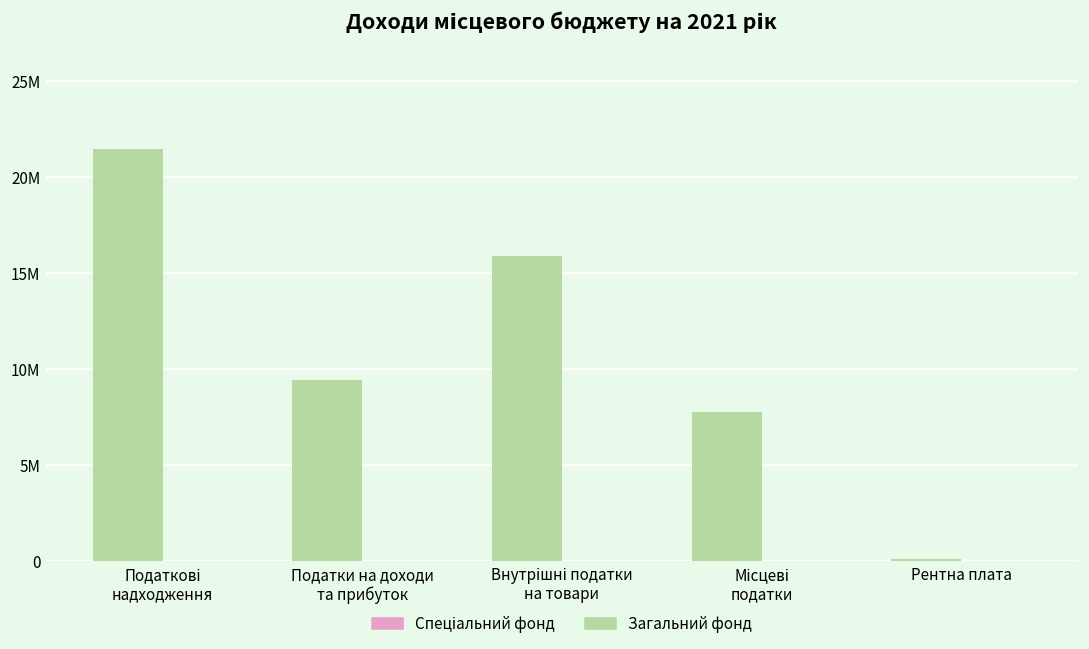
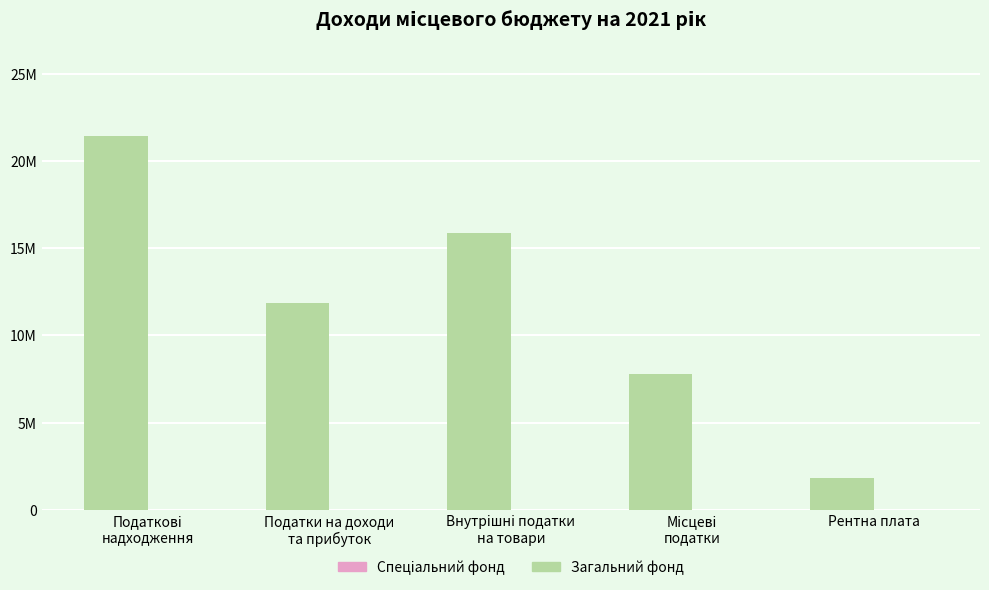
Загальний фонд, Податки на доходи та прибуток: 9400000 -> 11900000
Загальний фонд, Рентна плата: 100000 -> 1900000
